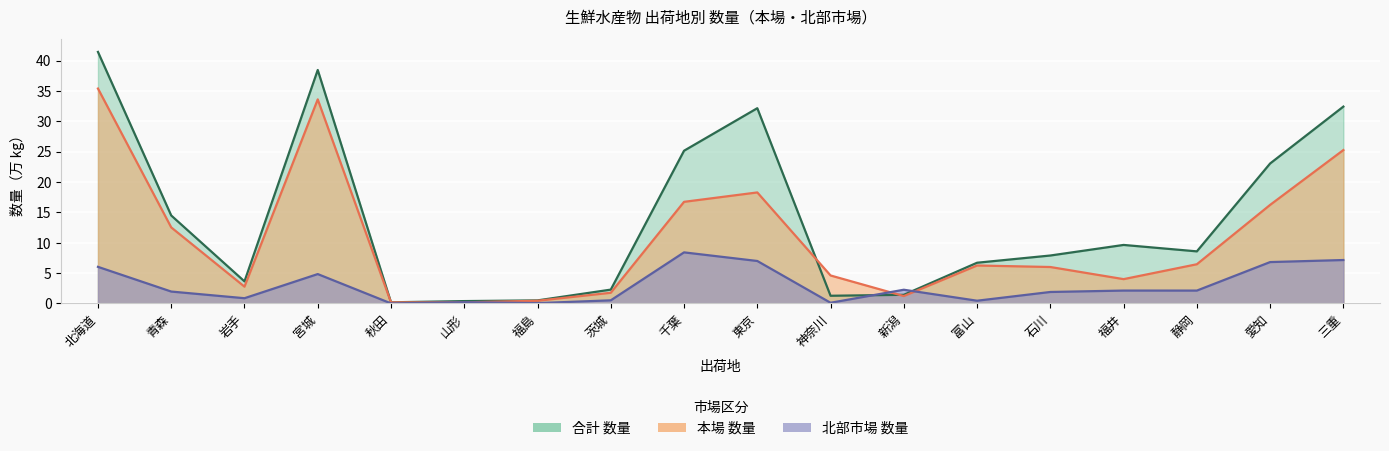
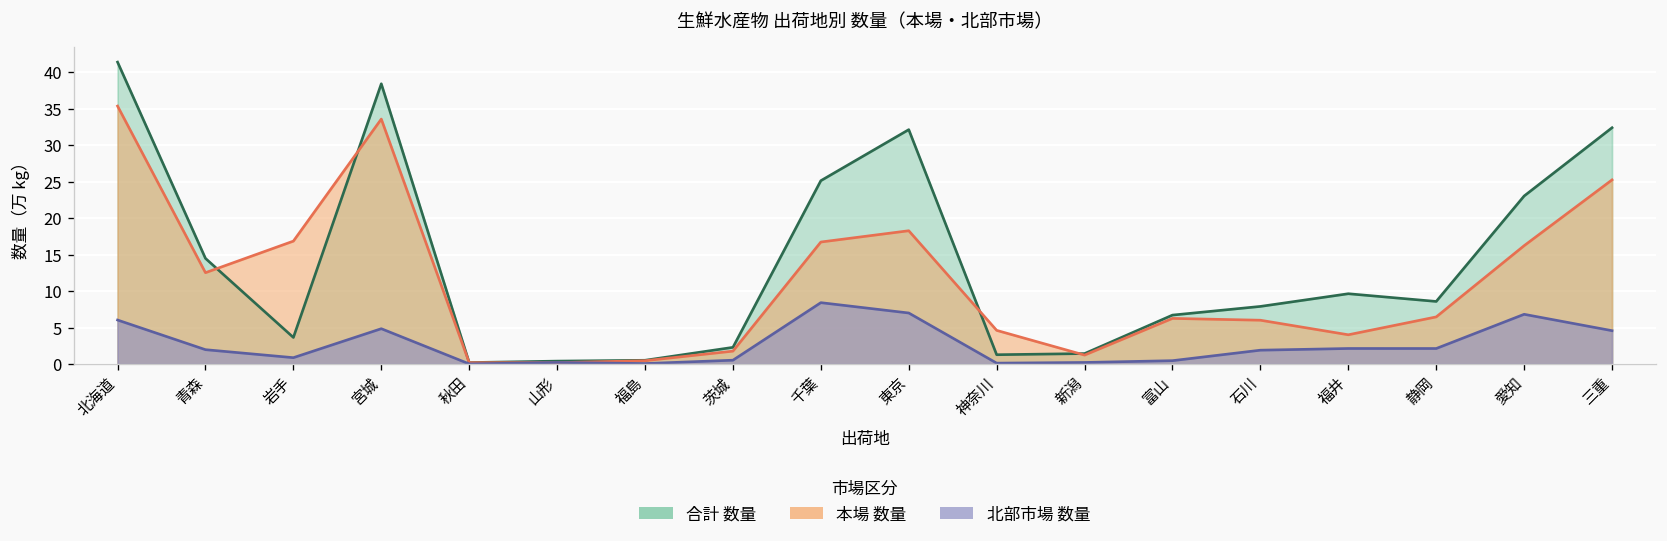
本場 数量, 岩手: 3 -> 17
北部市場 数量, 新潟: 2 -> 0
北部市場 数量, 三重: 7 -> 5
